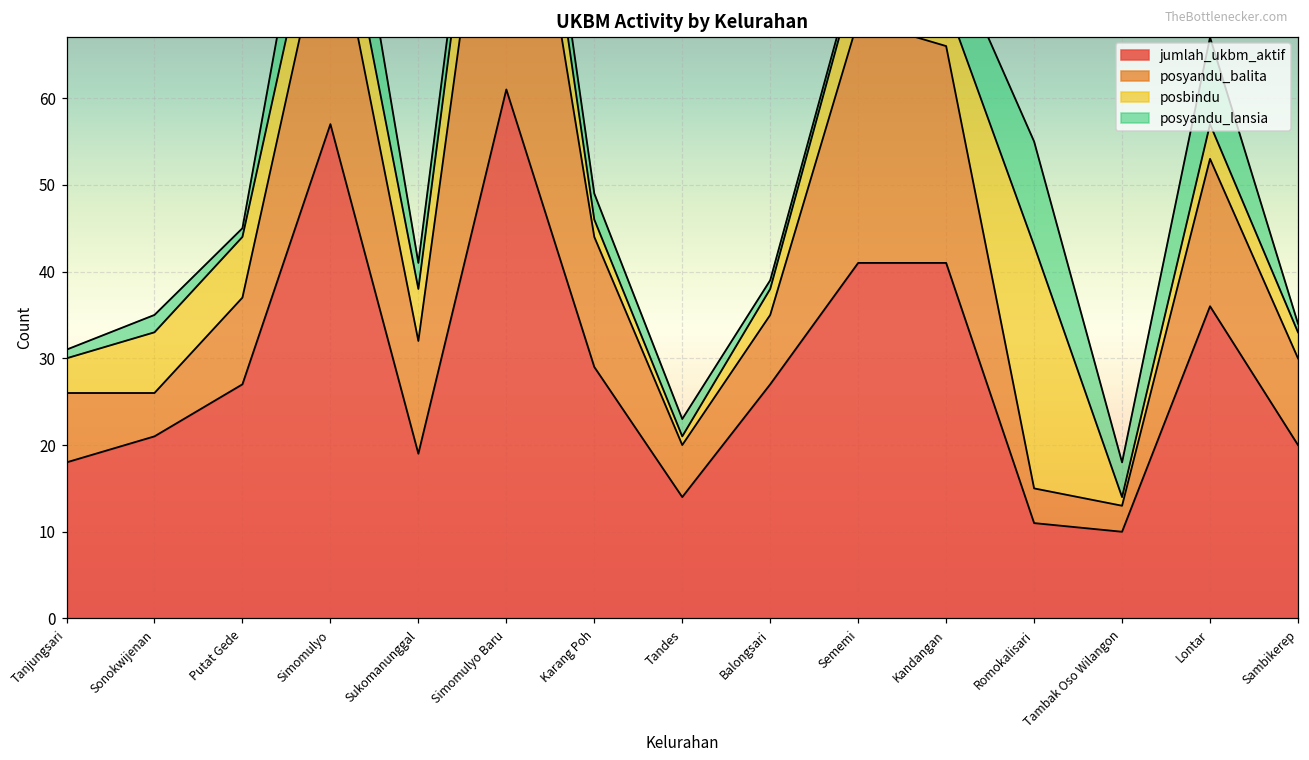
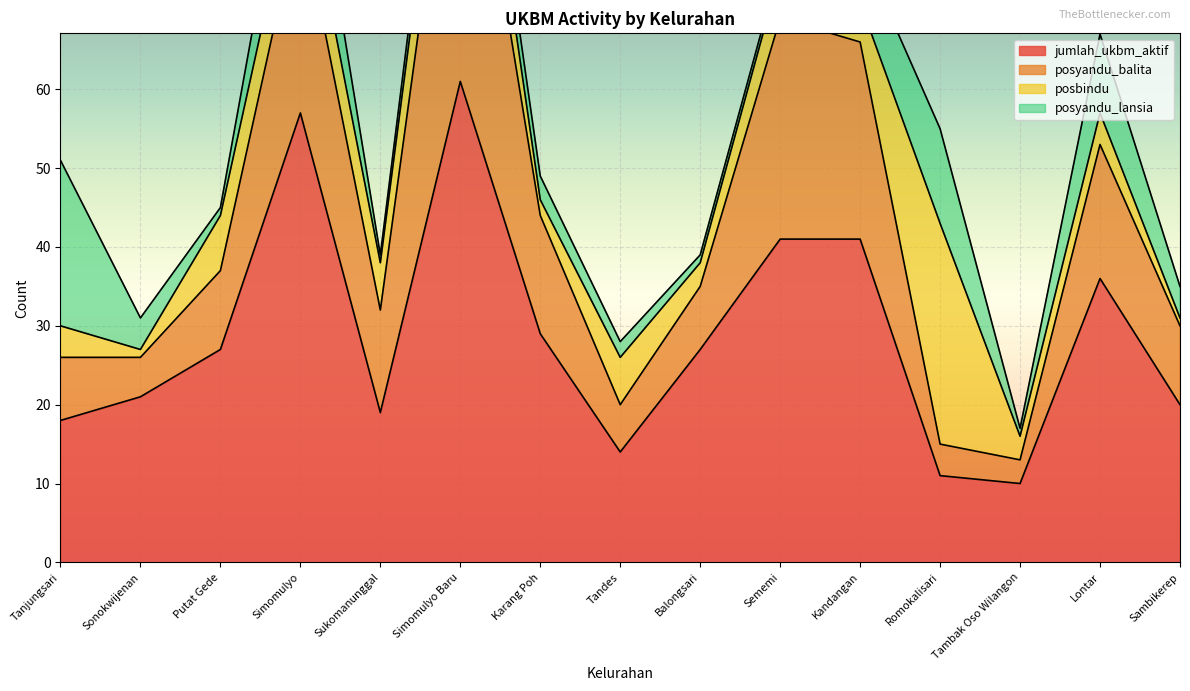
posyandu_lansia, Tanjungsari: 1 -> 21
posbindu, Sonokwijenan: 7 -> 1
posyandu_lansia, Sonokwijenan: 2 -> 4
posyandu_lansia, Sukomanunggal: 3 -> 1
posbindu, Tandes: 1 -> 6
posbindu, Tambak Oso Wilangon: 1 -> 3
posyandu_lansia, Tambak Oso Wilangon: 4 -> 1
posbindu, Sambikerep: 3 -> 1
posyandu_lansia, Sambikerep: 1 -> 4
